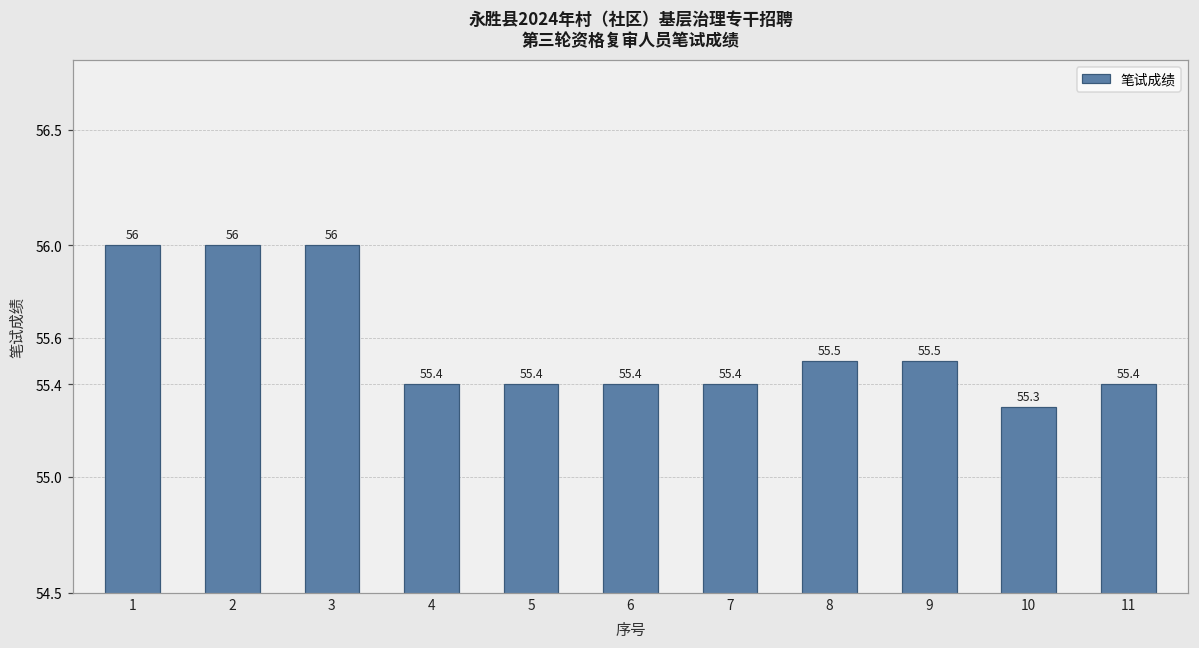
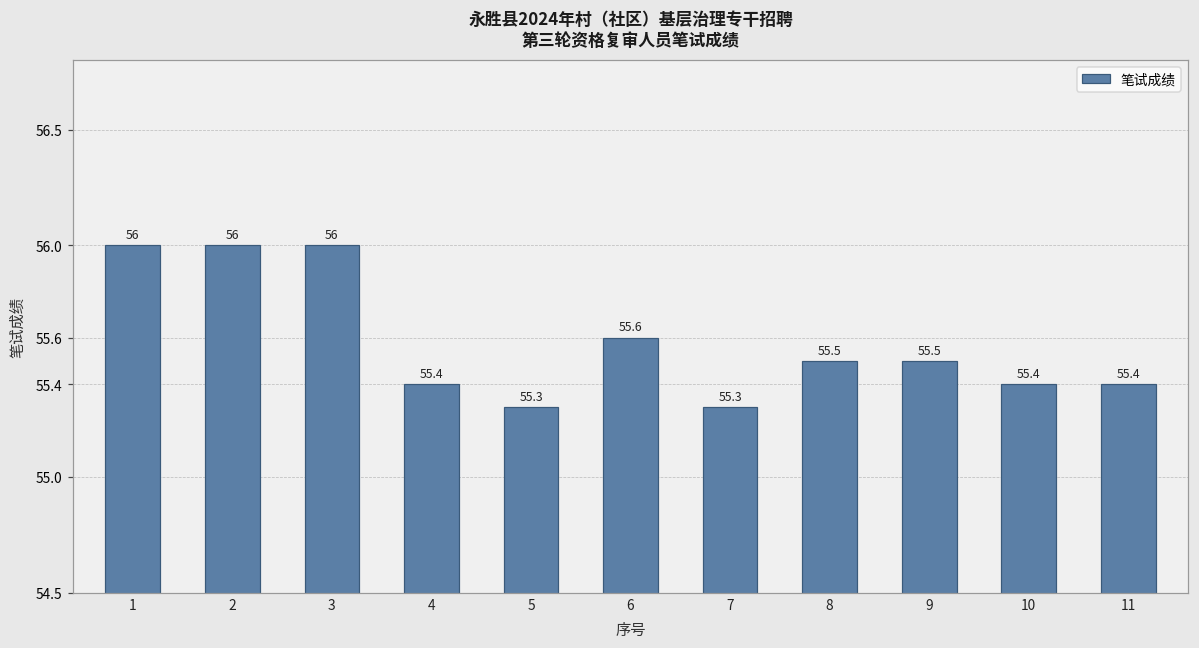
5: 55.4 -> 55.3
6: 55.4 -> 55.6
7: 55.4 -> 55.3
10: 55.3 -> 55.4
